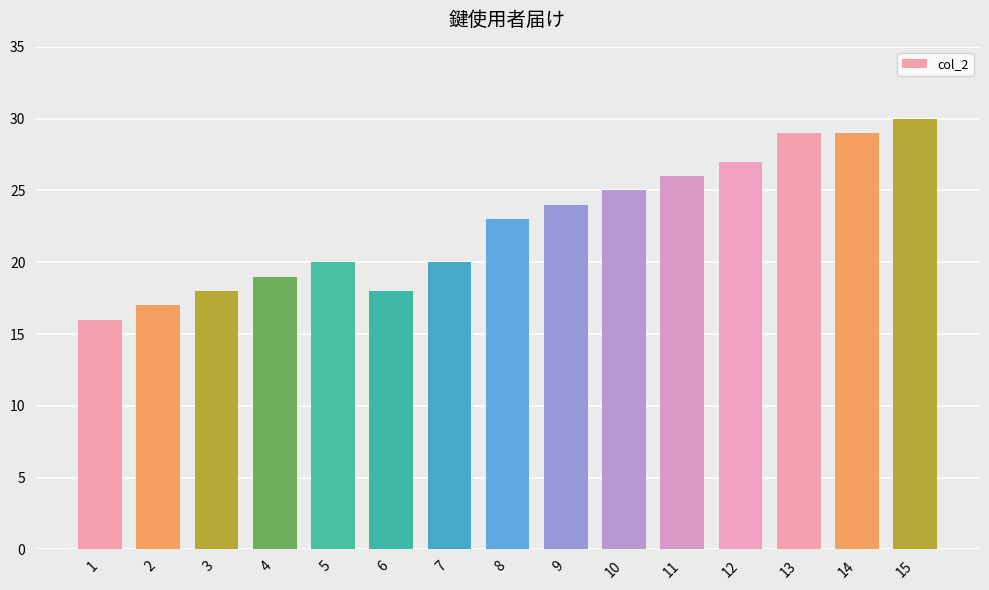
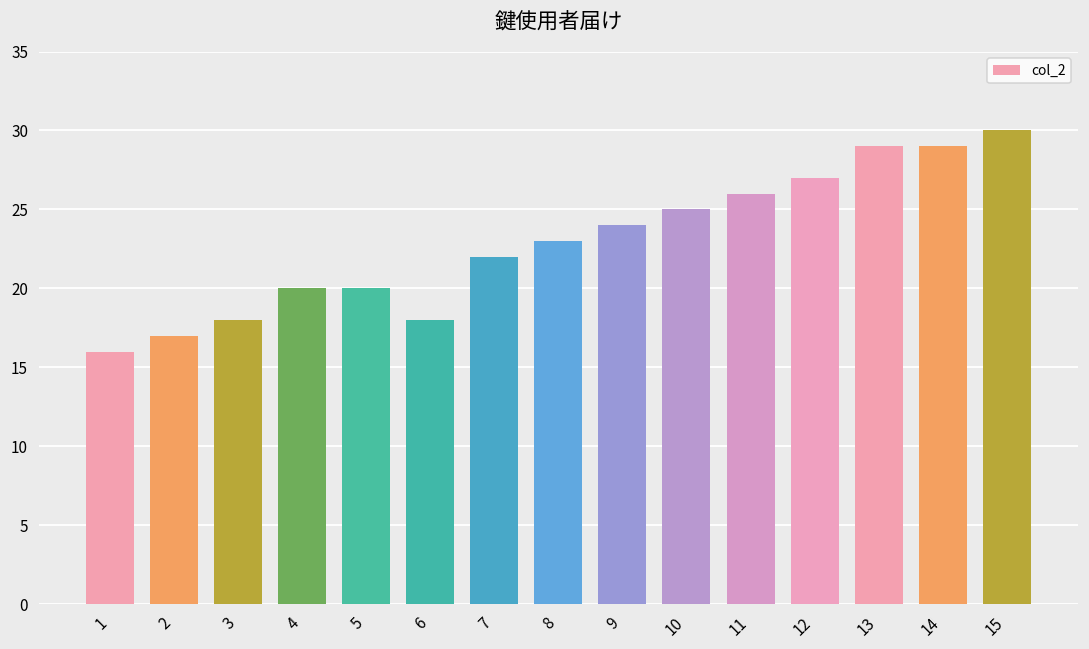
4: 19 -> 20
7: 20 -> 22
